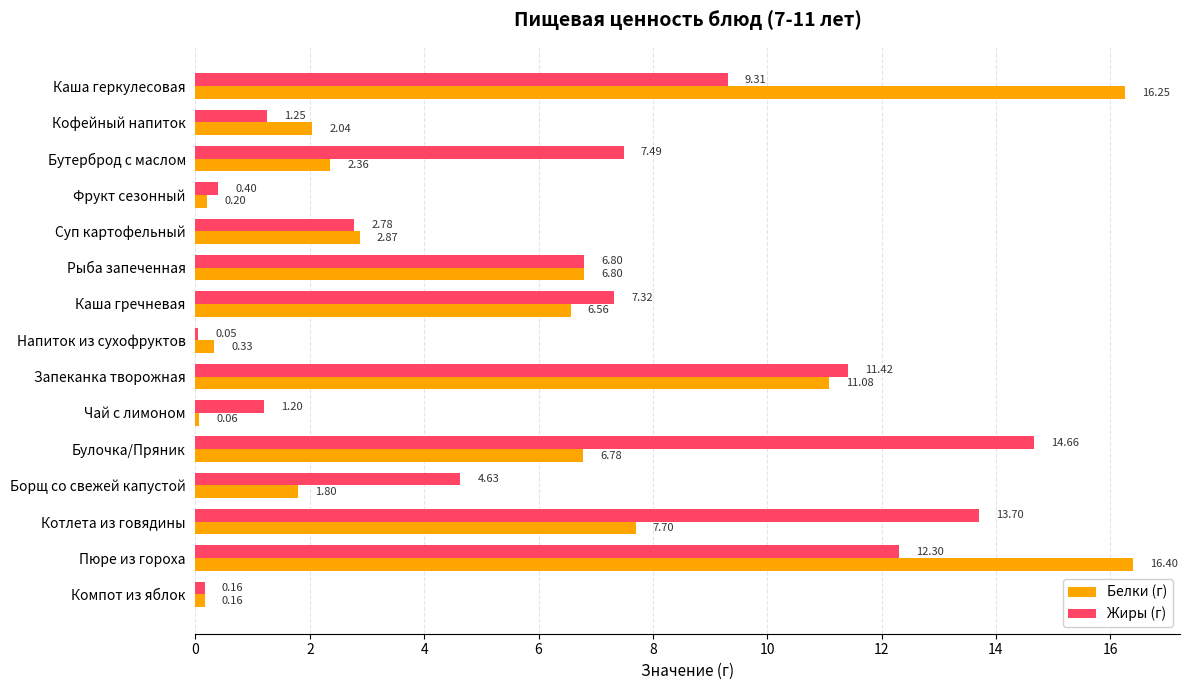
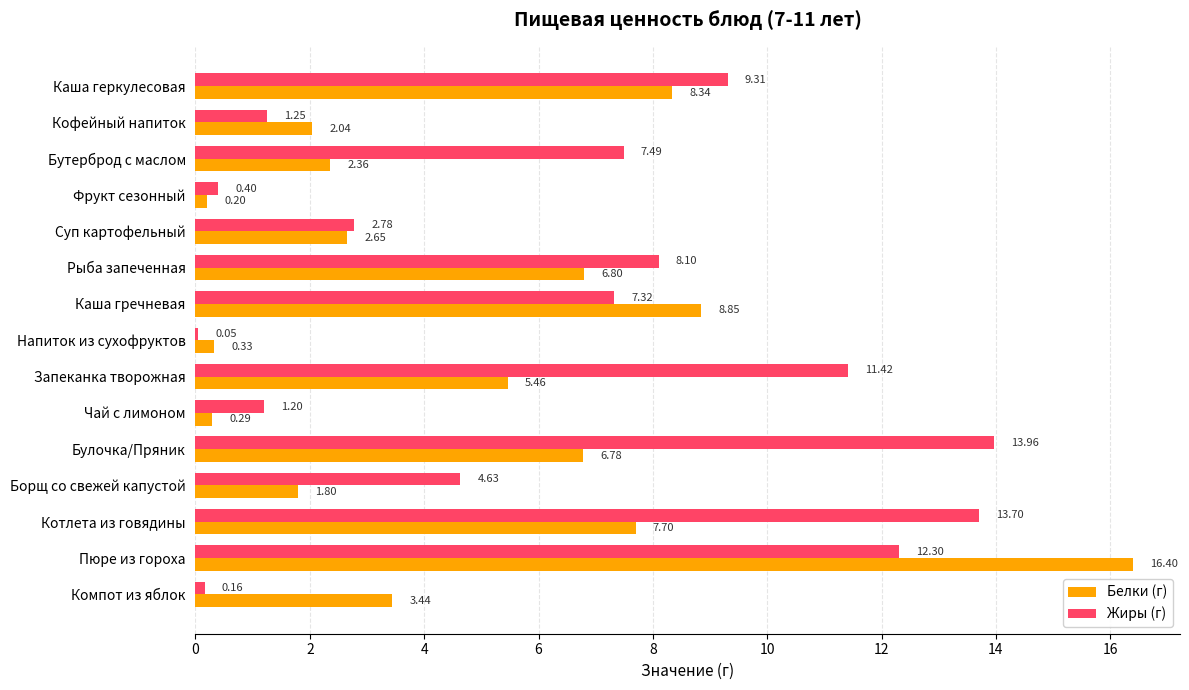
Белки (г), Каша геркулесовая: 16.25 -> 8.34
Белки (г), Суп картофельный: 2.87 -> 2.65
Жиры (г), Рыба запеченная: 6.80 -> 8.10
Белки (г), Каша гречневая: 6.56 -> 8.85
Белки (г), Запеканка творожная: 11.08 -> 5.46
Белки (г), Чай с лимоном: 0.06 -> 0.29
Жиры (г), Булочка/Пряник: 14.66 -> 13.96
Белки (г), Компот из яблок: 0.16 -> 3.44
